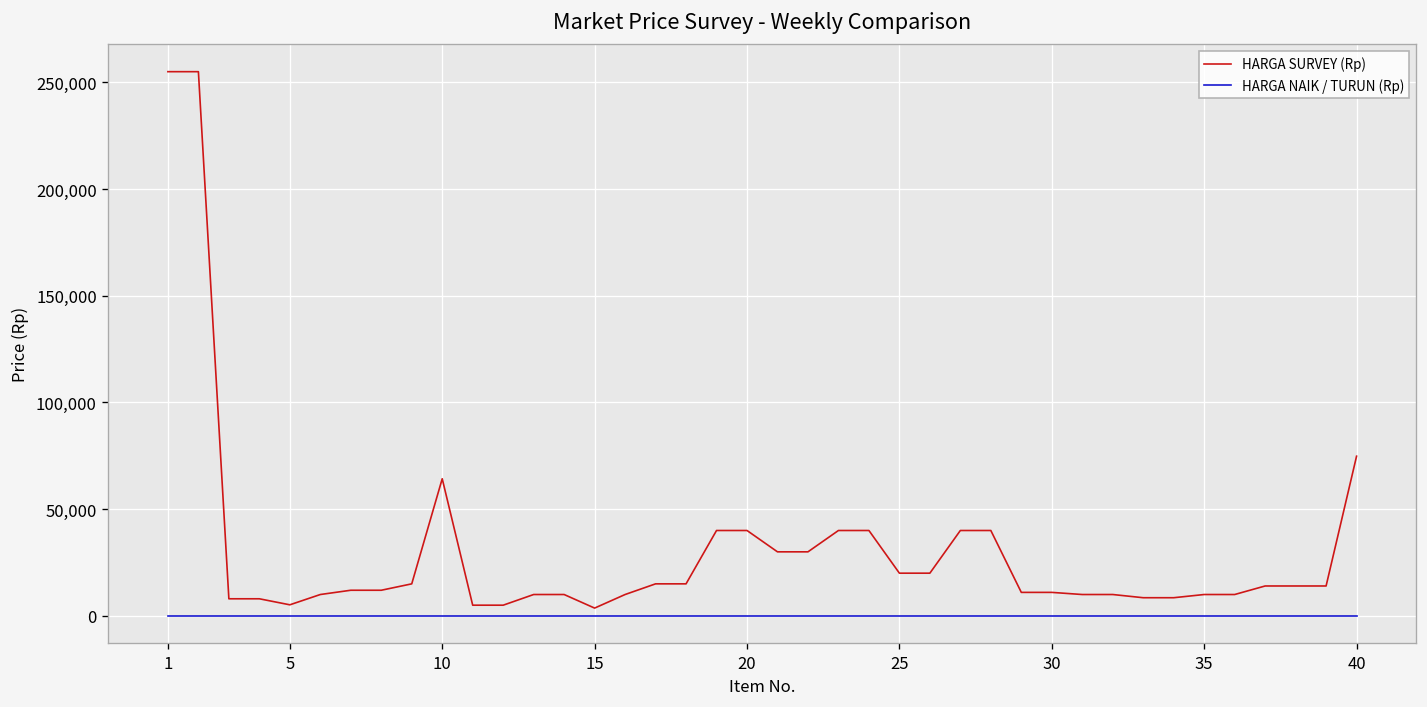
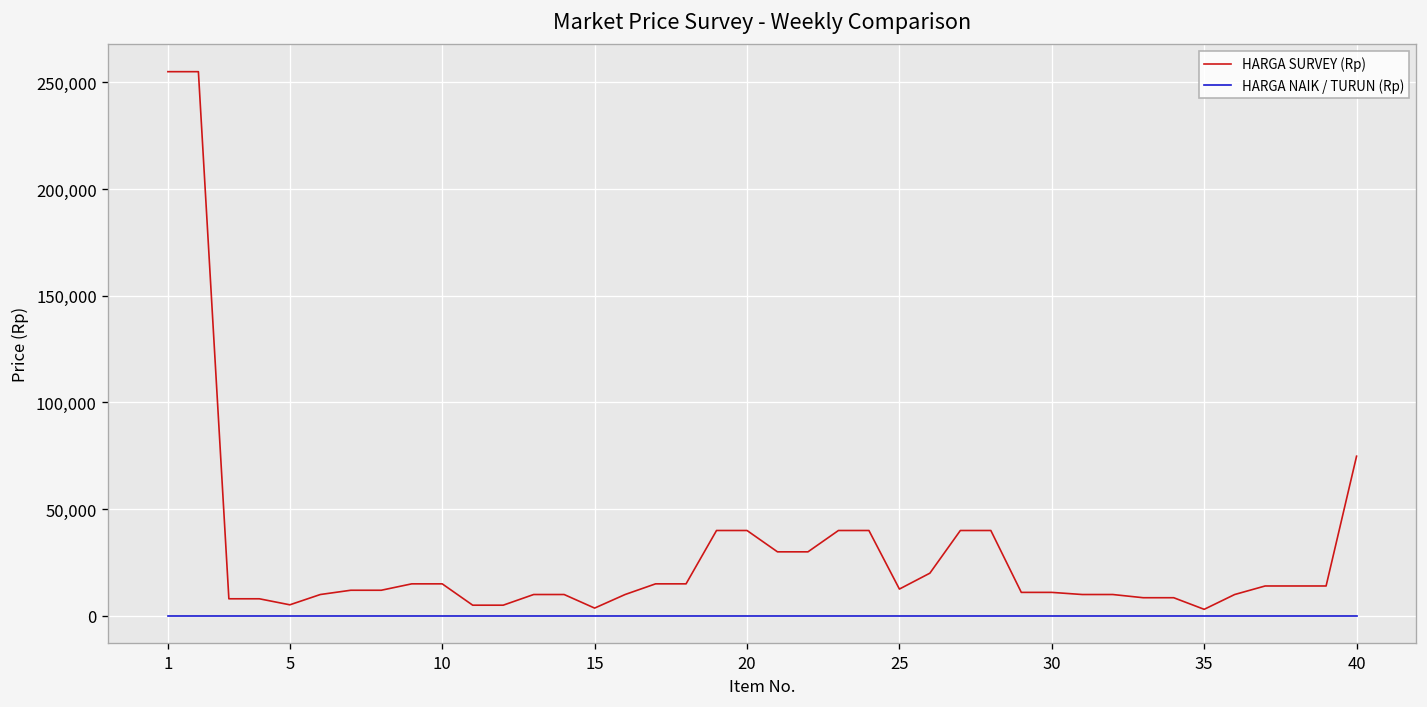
HARGA SURVEY (Rp), 10: 64,000 -> 15,000
HARGA SURVEY (Rp), 25: 20,000 -> 13,000
HARGA SURVEY (Rp), 35: 10,000 -> 3,000
